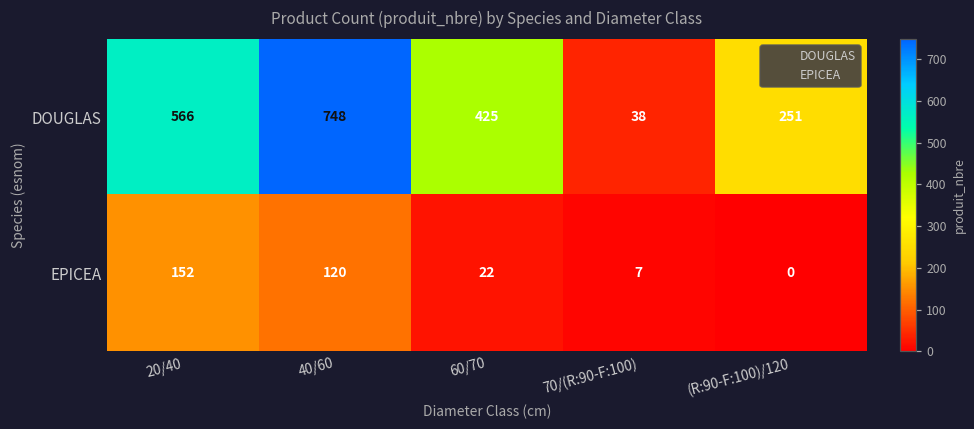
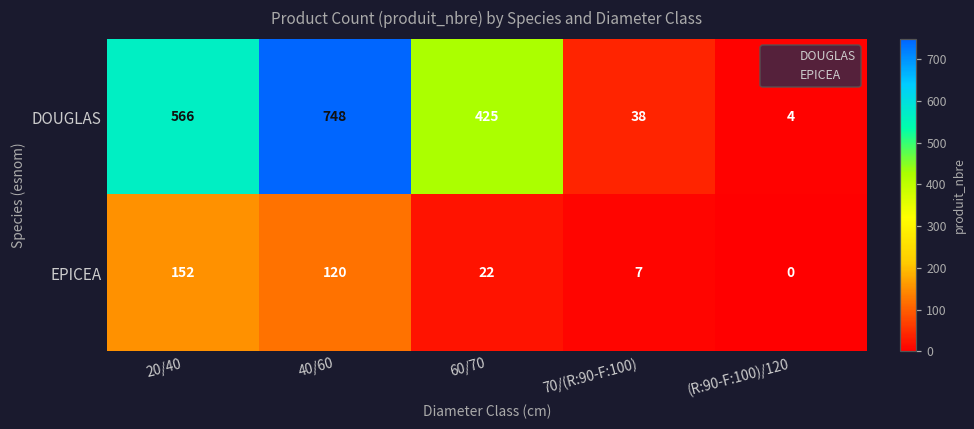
DOUGLAS, (R:90-F:100)/120: 251 -> 4
